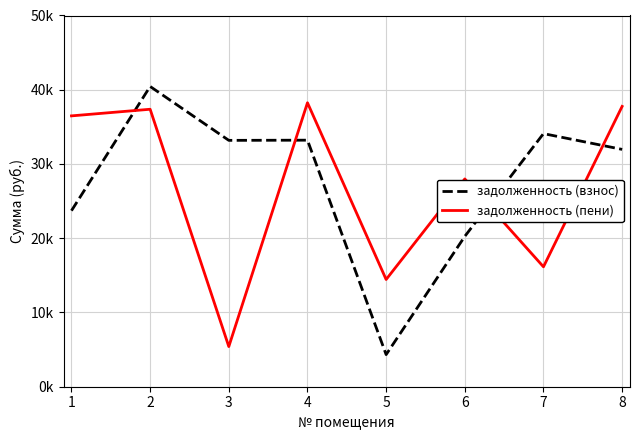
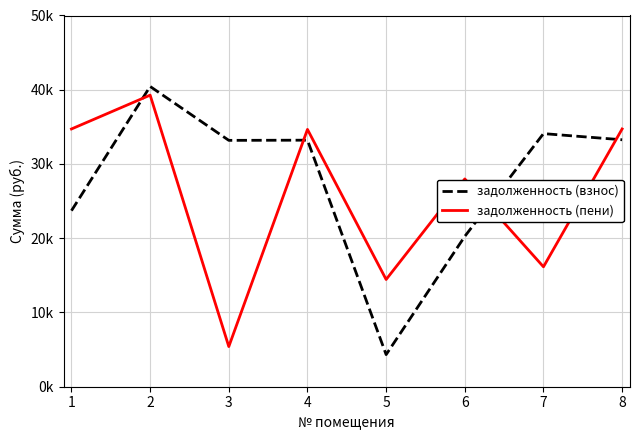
задолженность (пени), 1: 36000 -> 35000
задолженность (пени), 2: 37000 -> 39000
задолженность (пени), 4: 38000 -> 35000
задолженность (взнос), 8: 32000 -> 33000
задолженность (пени), 8: 38000 -> 35000
